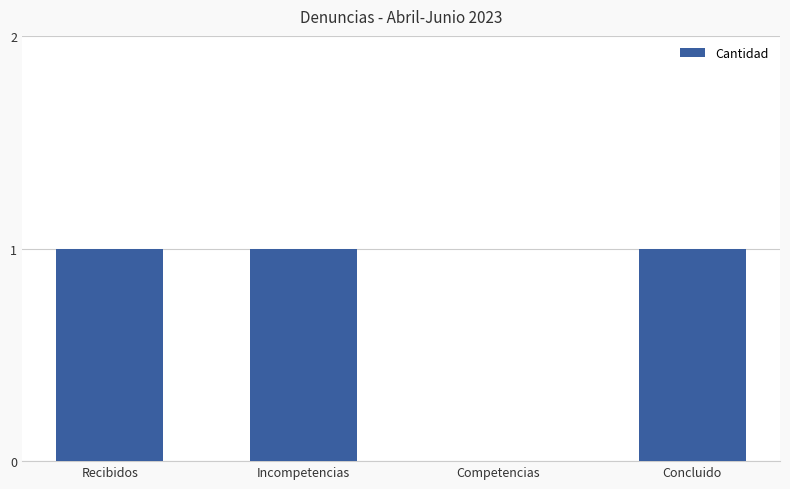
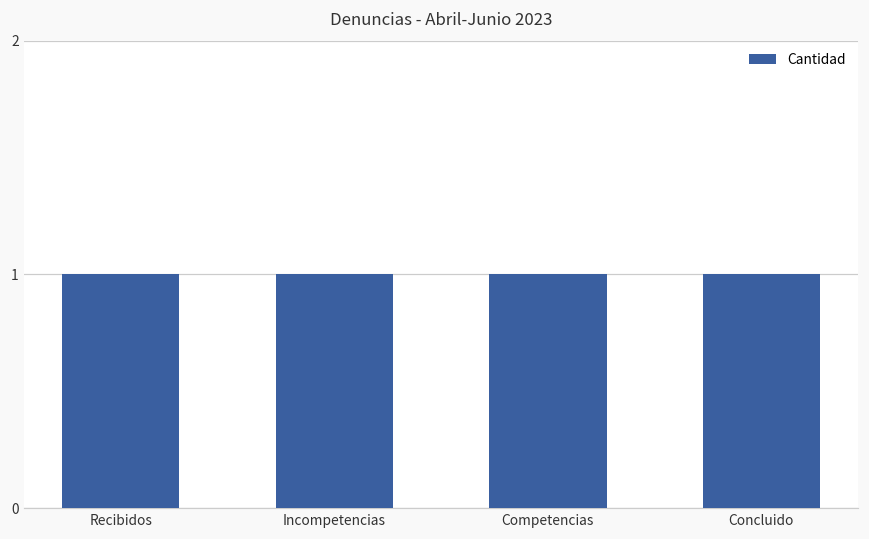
Competencias: 0 -> 1
